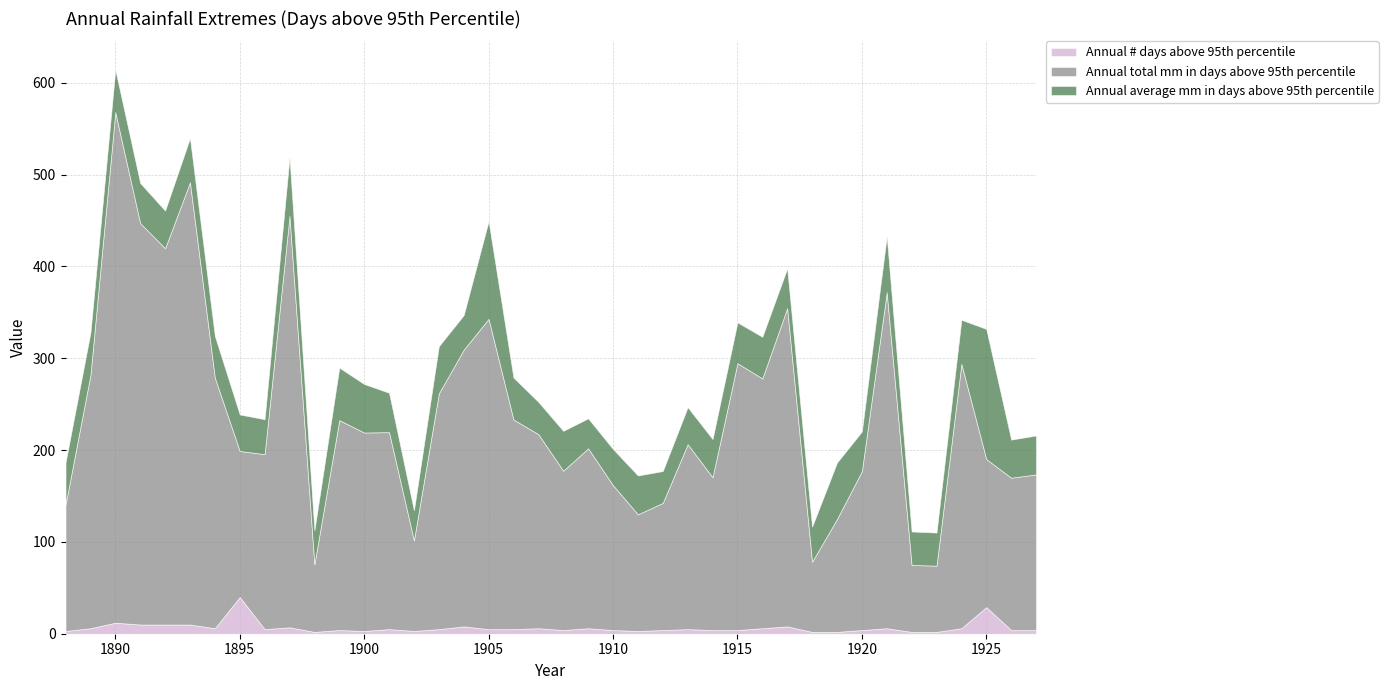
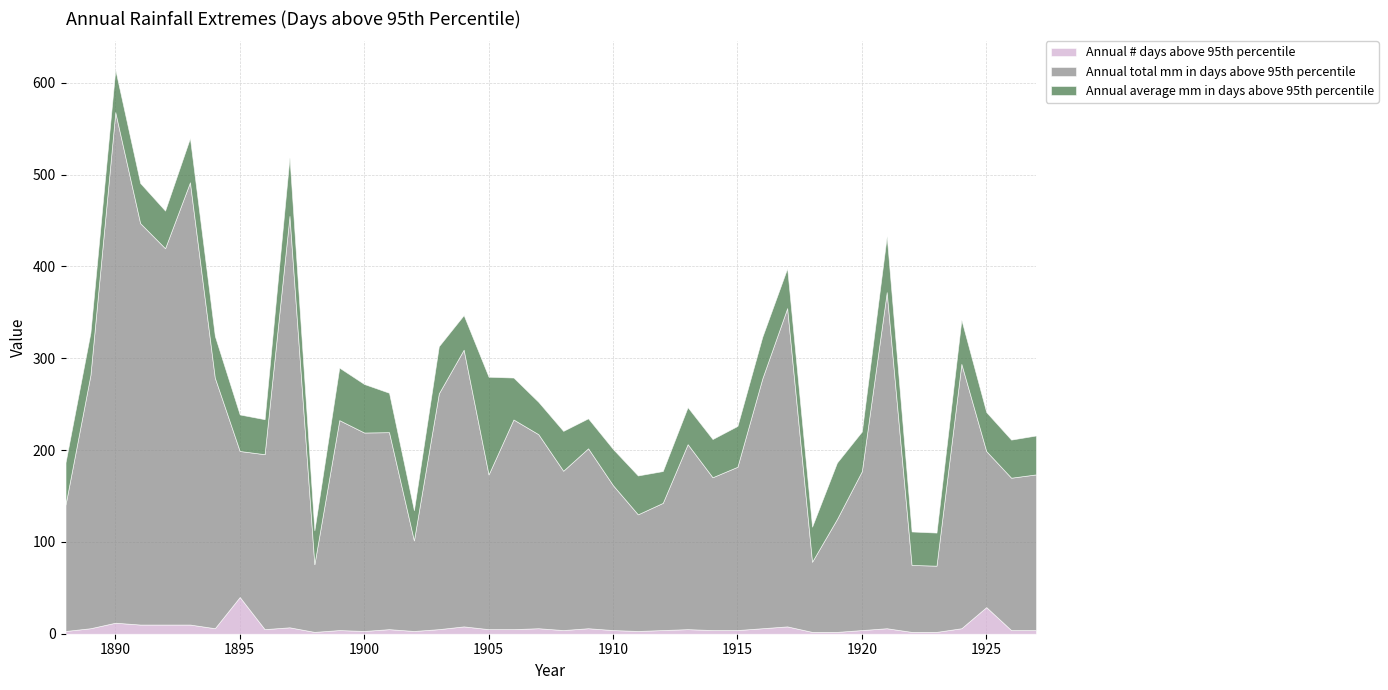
Annual total mm in days above 95th percentile, 1905: 340 -> 170
Annual total mm in days above 95th percentile, 1915: 290 -> 180
Annual total mm in days above 95th percentile, 1925: 160 -> 170
Annual average mm in days above 95th percentile, 1925: 140 -> 40
